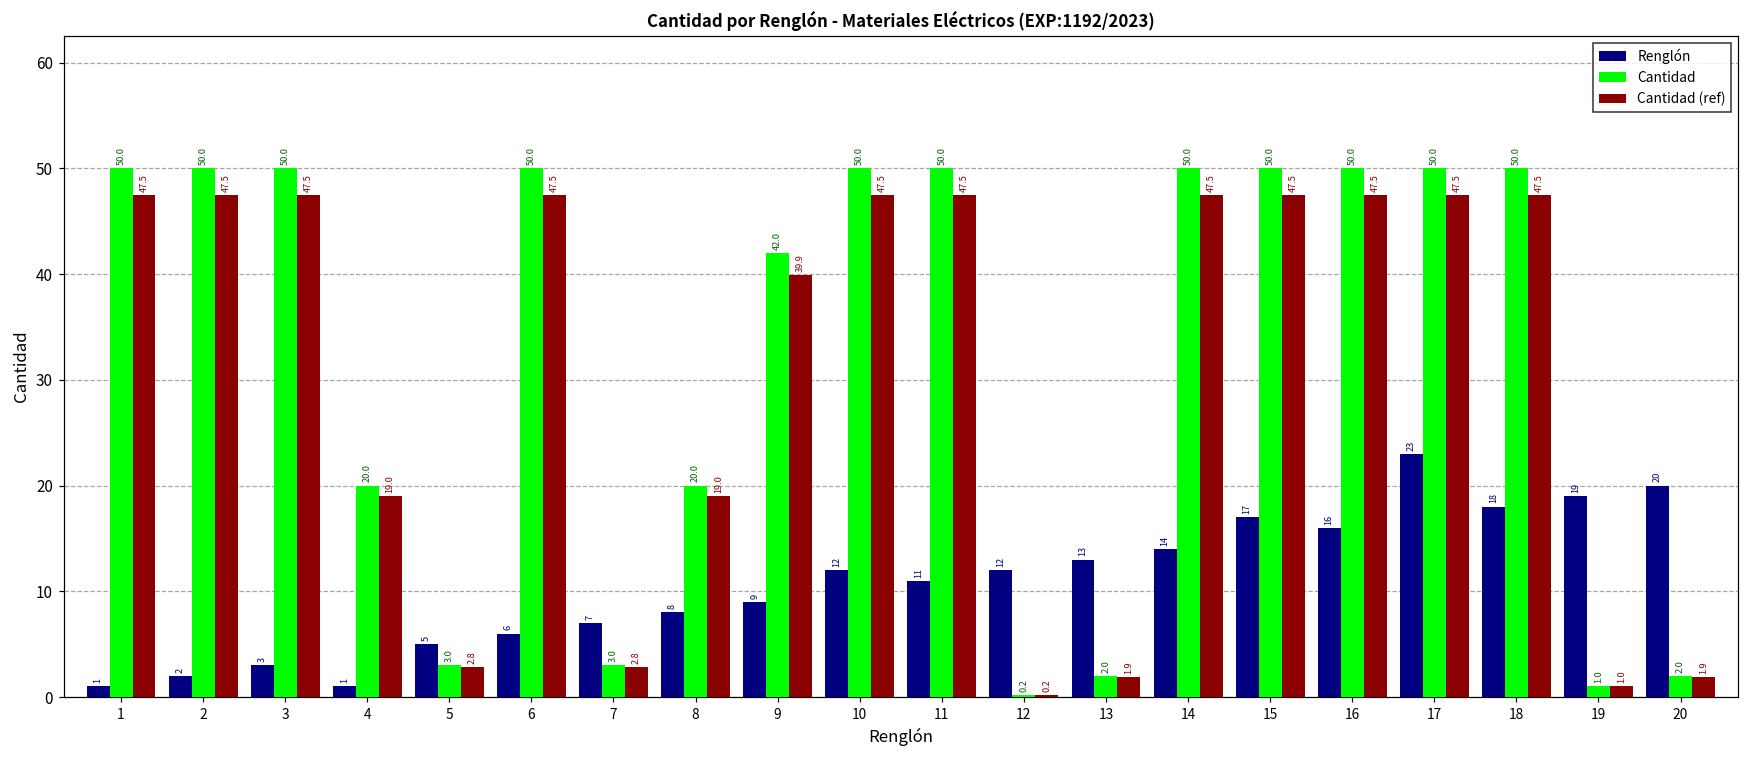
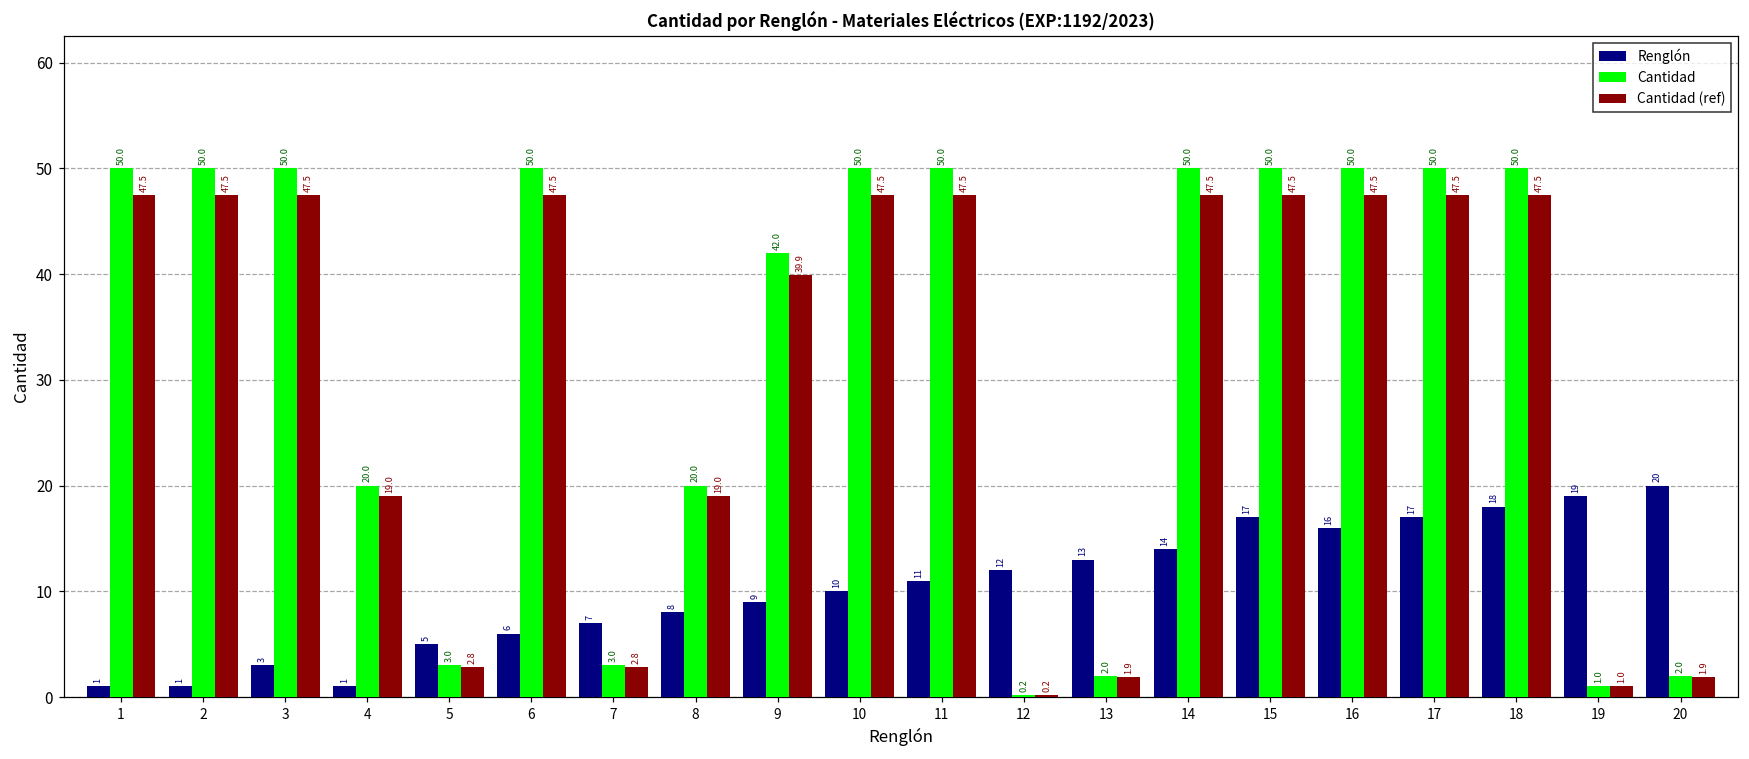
Renglón, 2: 2 -> 1
Renglón, 10: 12 -> 10
Renglón, 17: 23 -> 17
